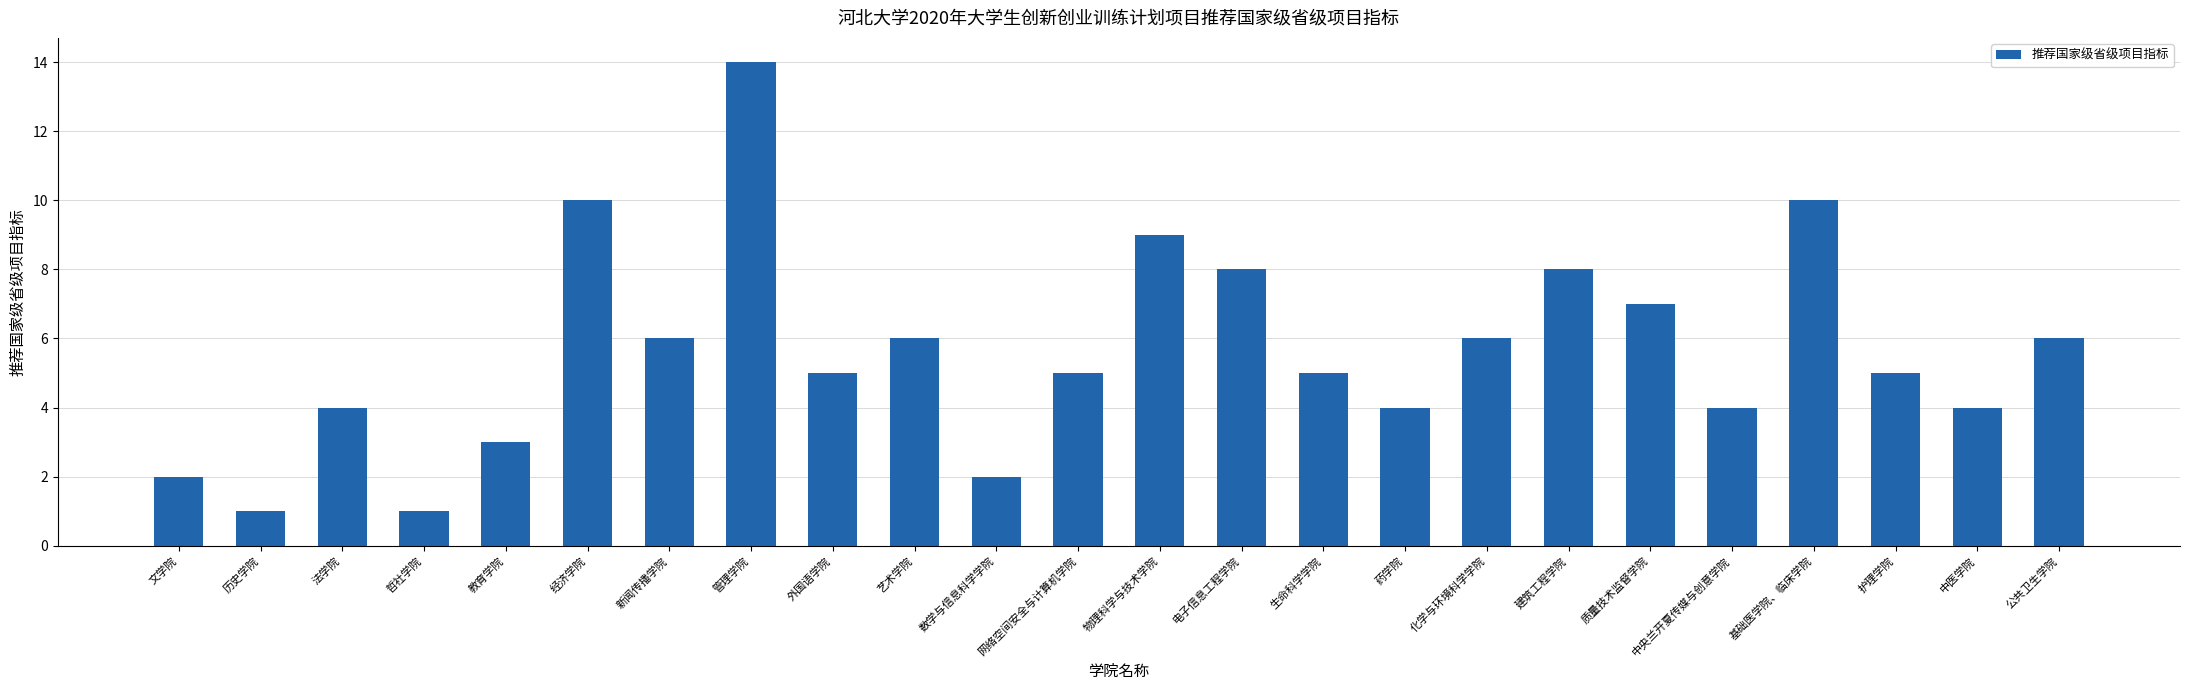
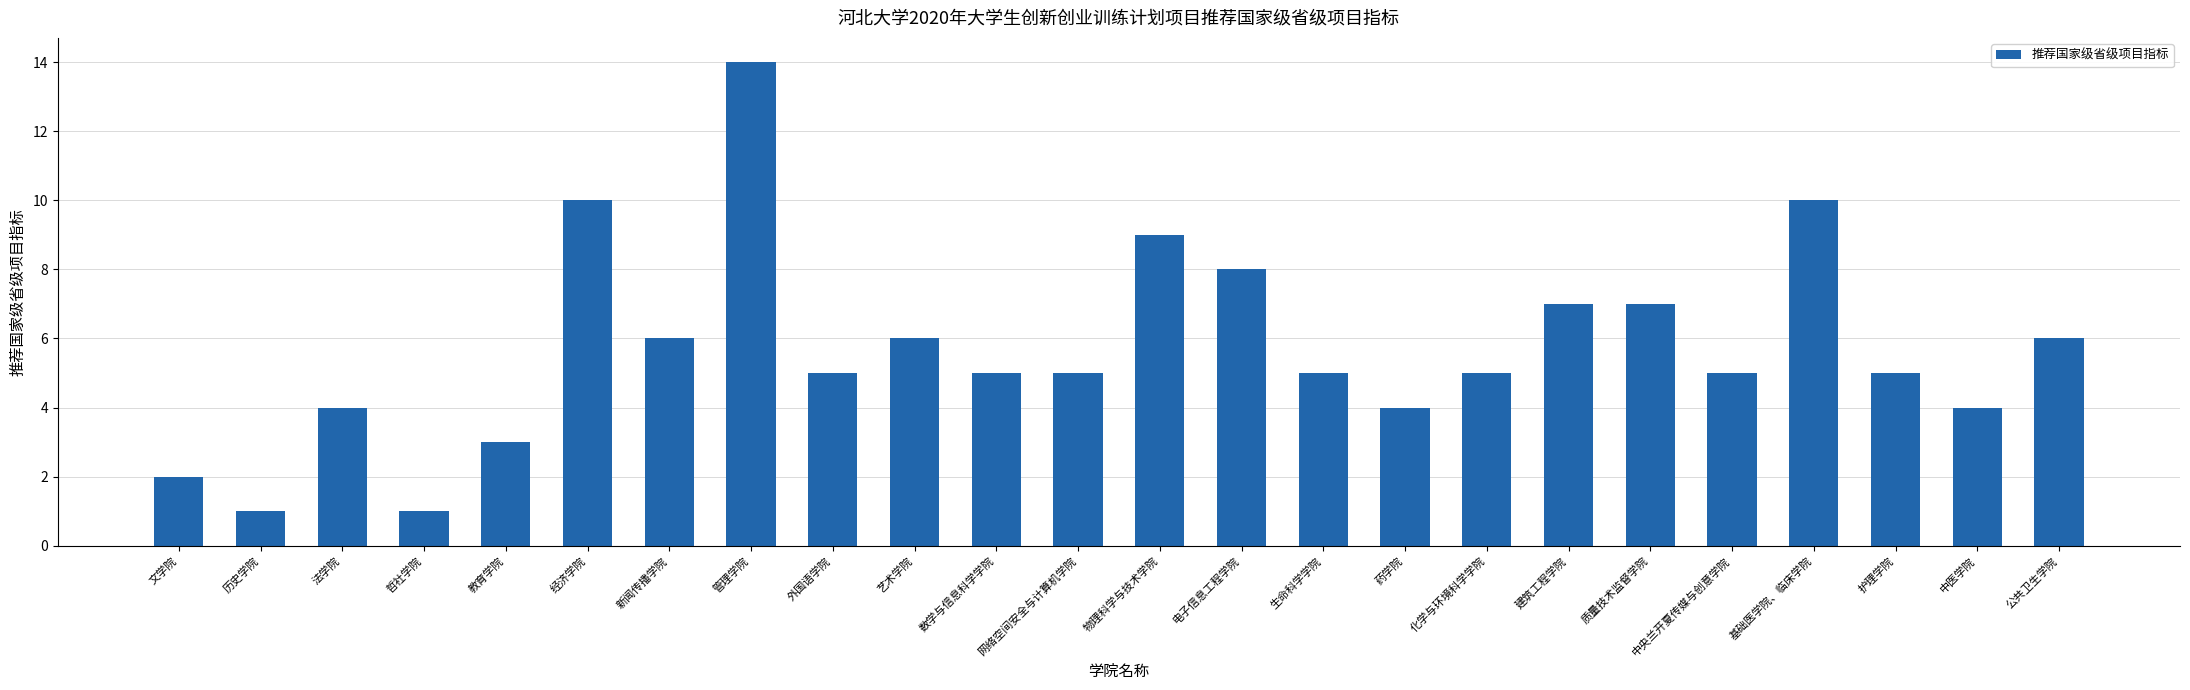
数学与信息科学学院: 2 -> 5
化学与环境科学学院: 6 -> 5
建筑工程学院: 8 -> 7
中央兰开夏传媒与创意学院: 4 -> 5
